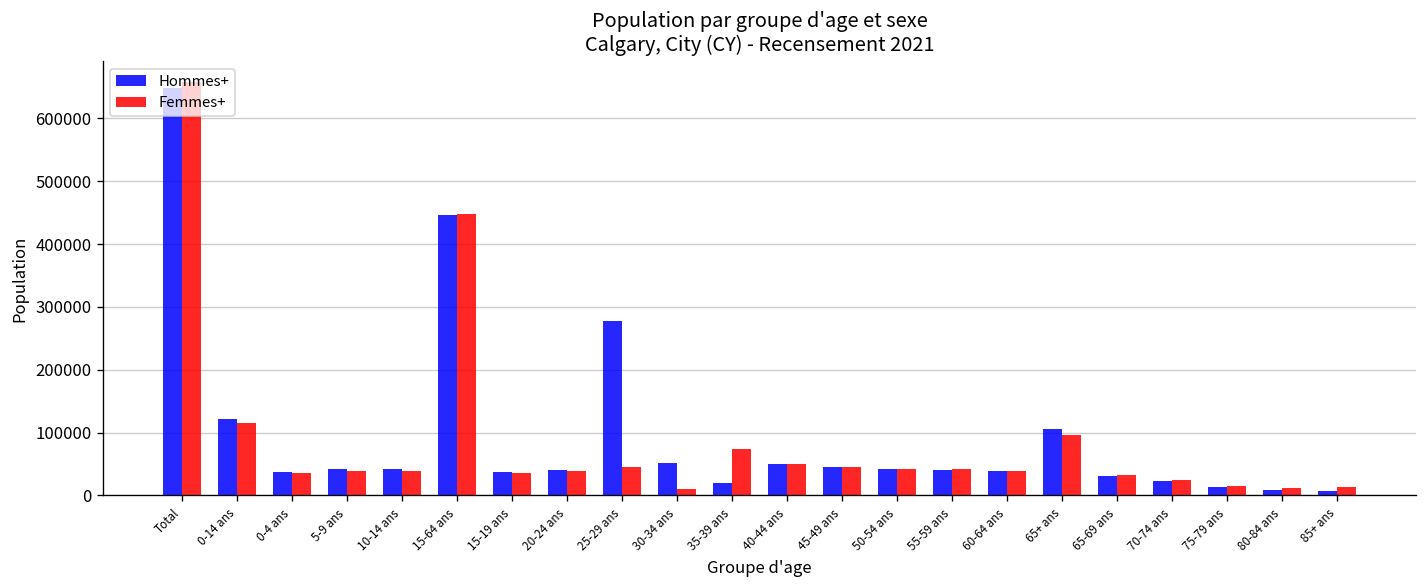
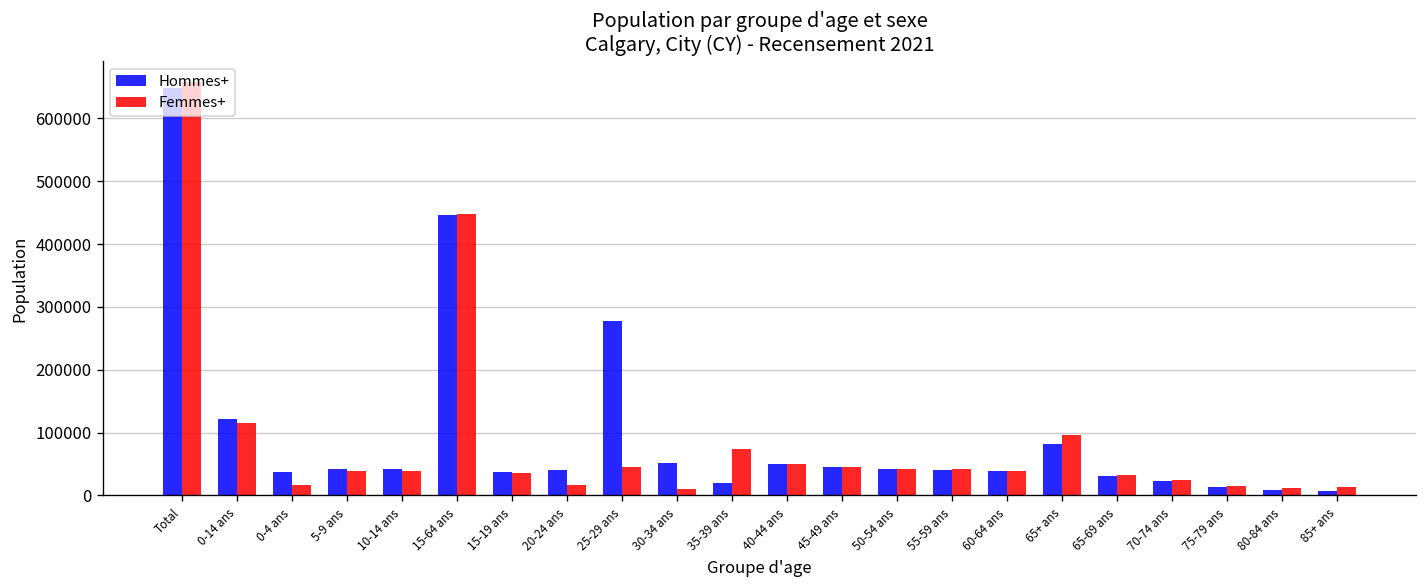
Femmes+, 0-4 ans: 40000 -> 20000
Femmes+, 20-24 ans: 40000 -> 20000
Hommes+, 65+ ans: 110000 -> 80000
